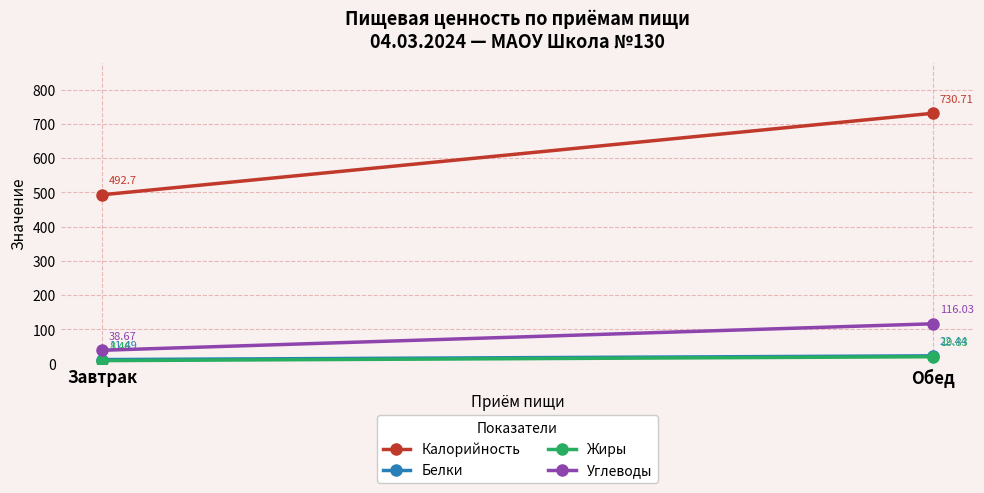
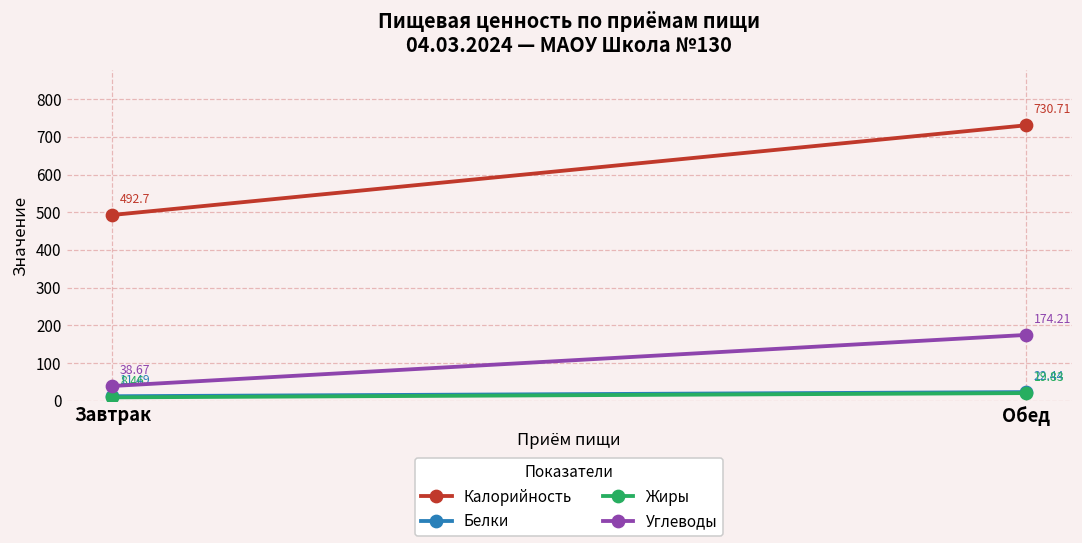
Углеводы, Обед: 116.03 -> 174.21
